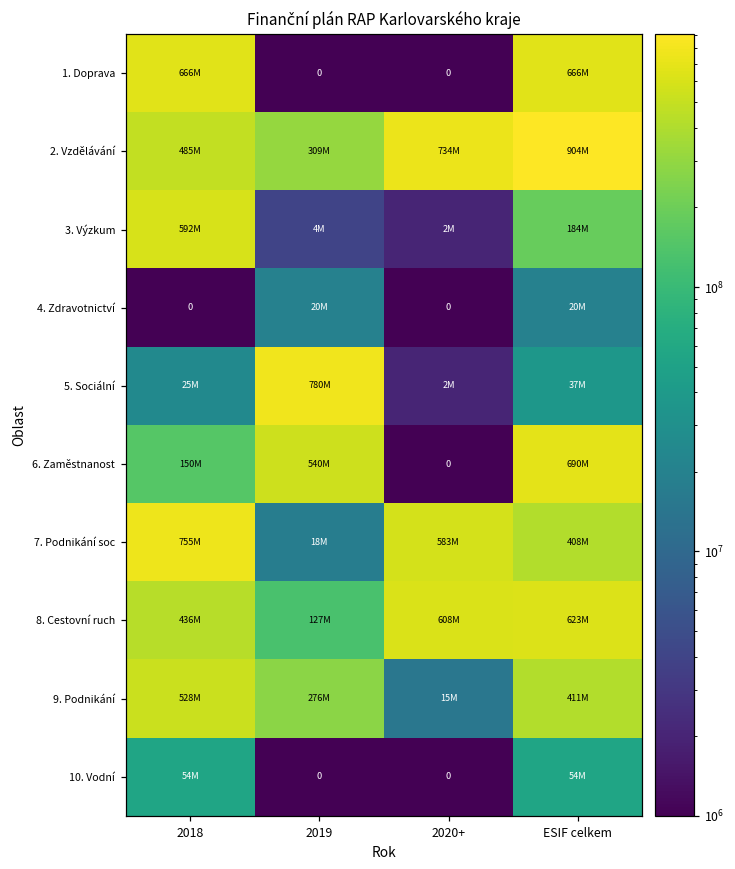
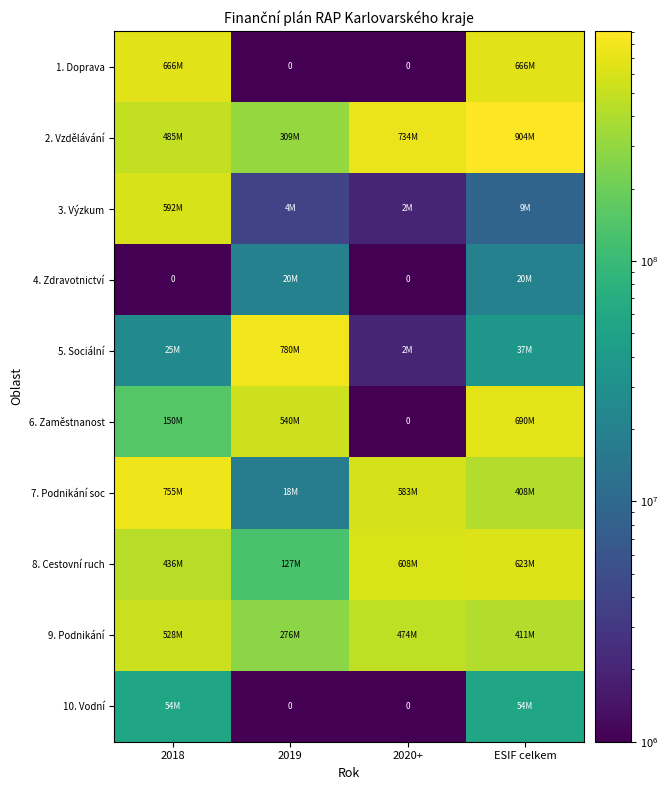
3. Výzkum, ESIF celkem: 184M -> 9M
9. Podnikání, 2020+: 15M -> 474M
